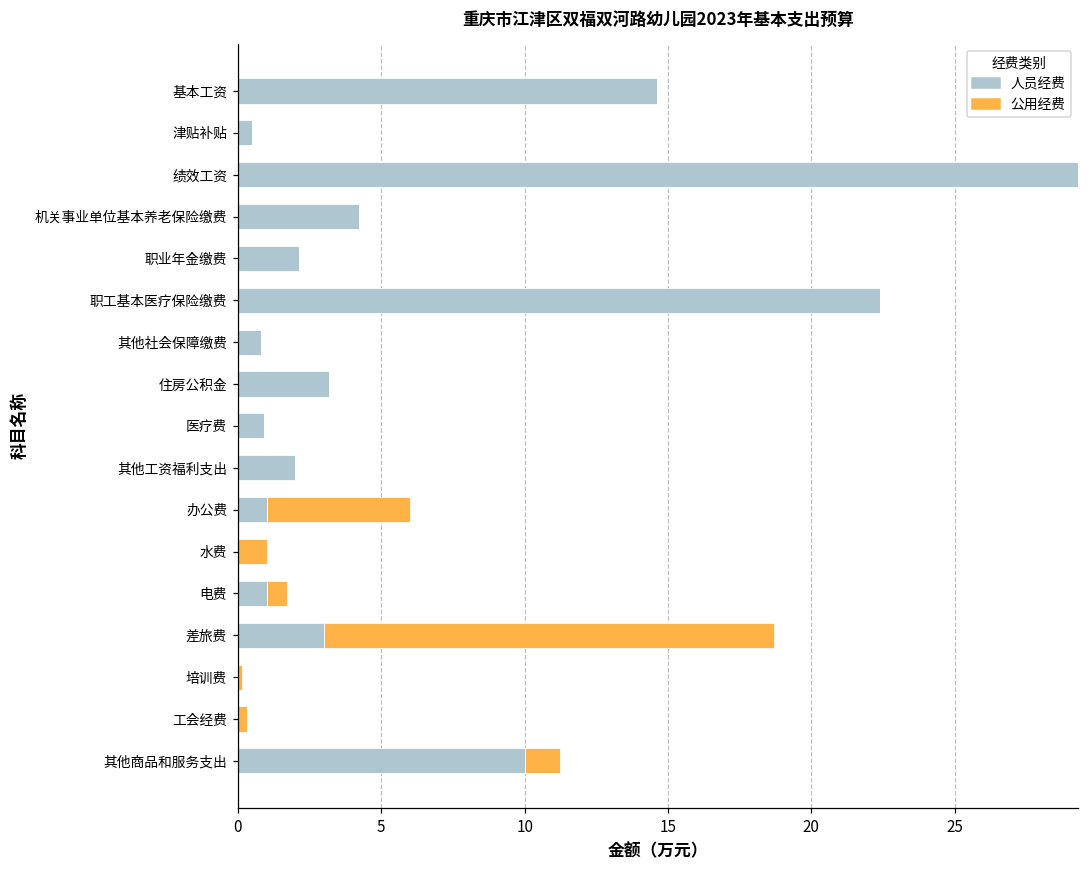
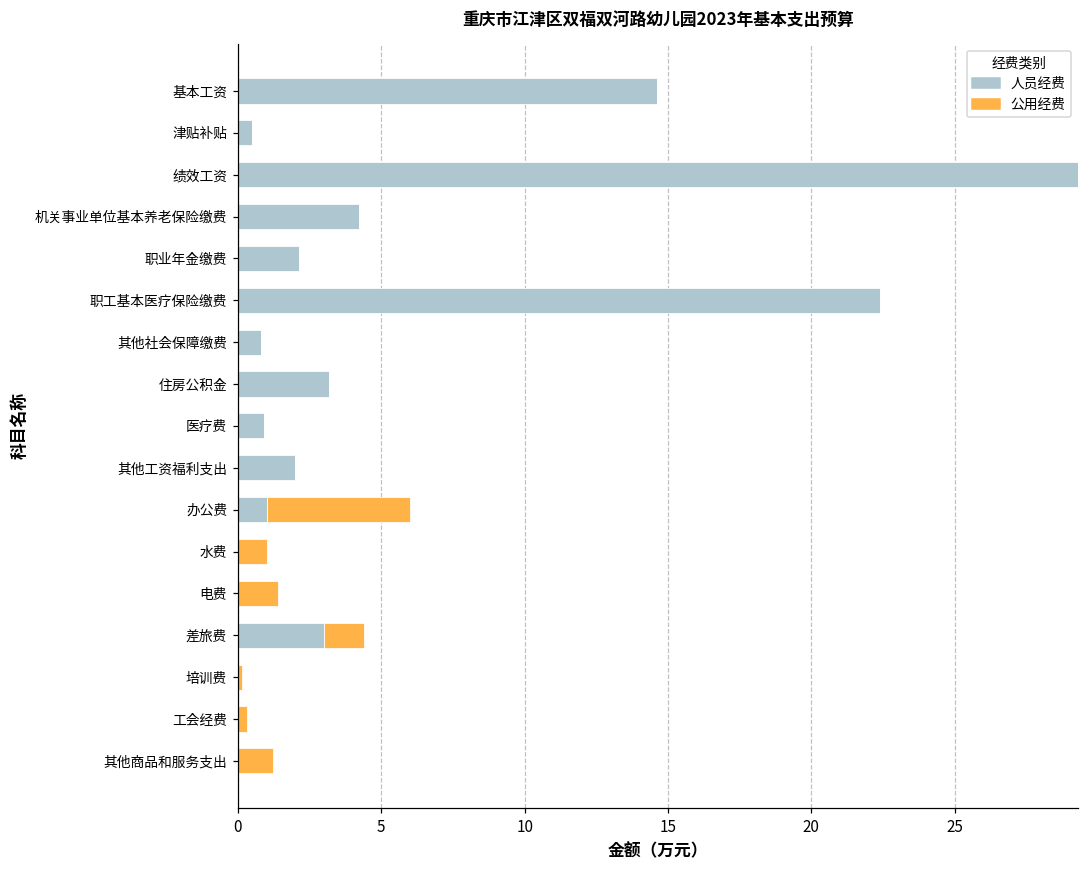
人员经费, 电费: 1 -> 0
公用经费, 电费: 0.7 -> 1.4
公用经费, 差旅费: 15.7 -> 1.4
人员经费, 其他商品和服务支出: 10 -> 0
